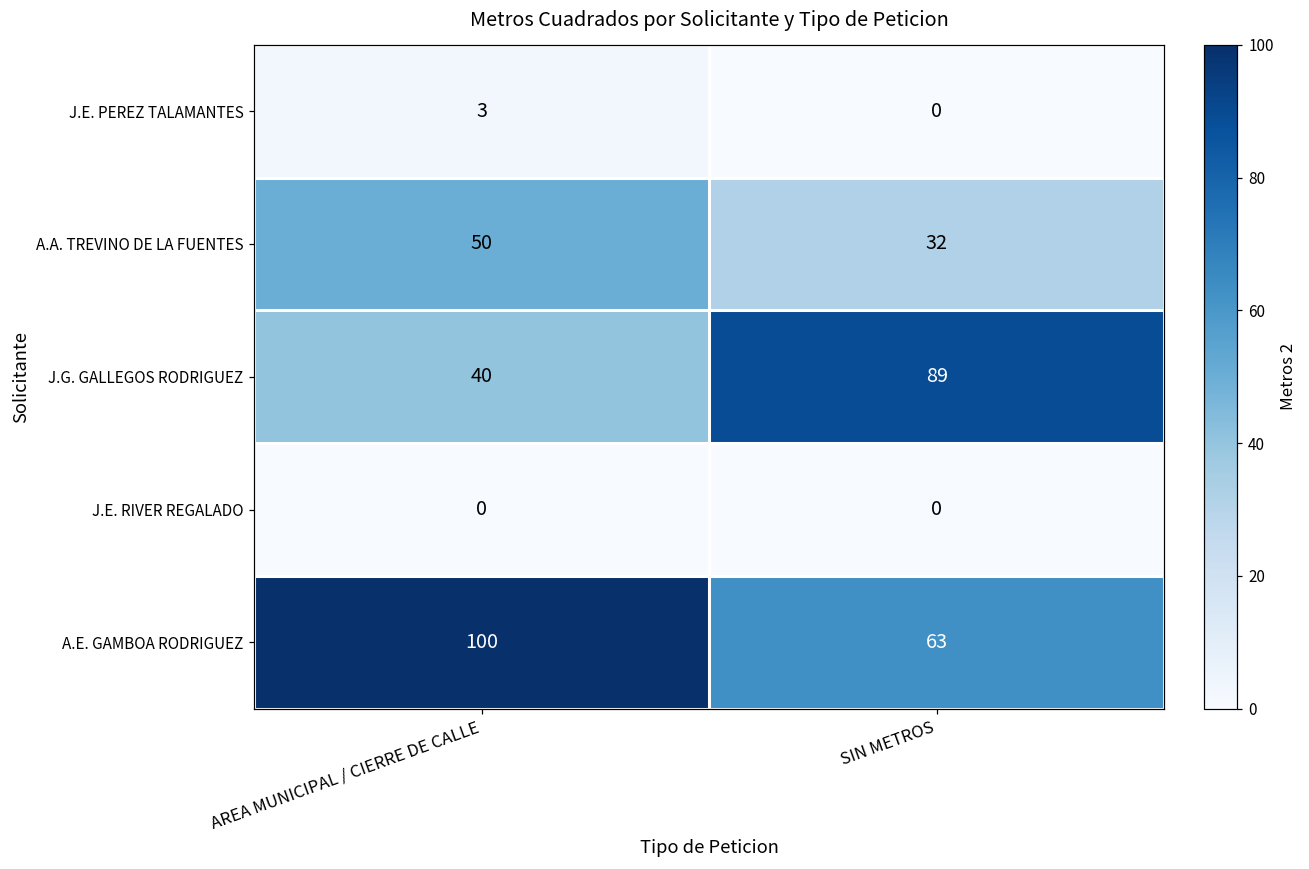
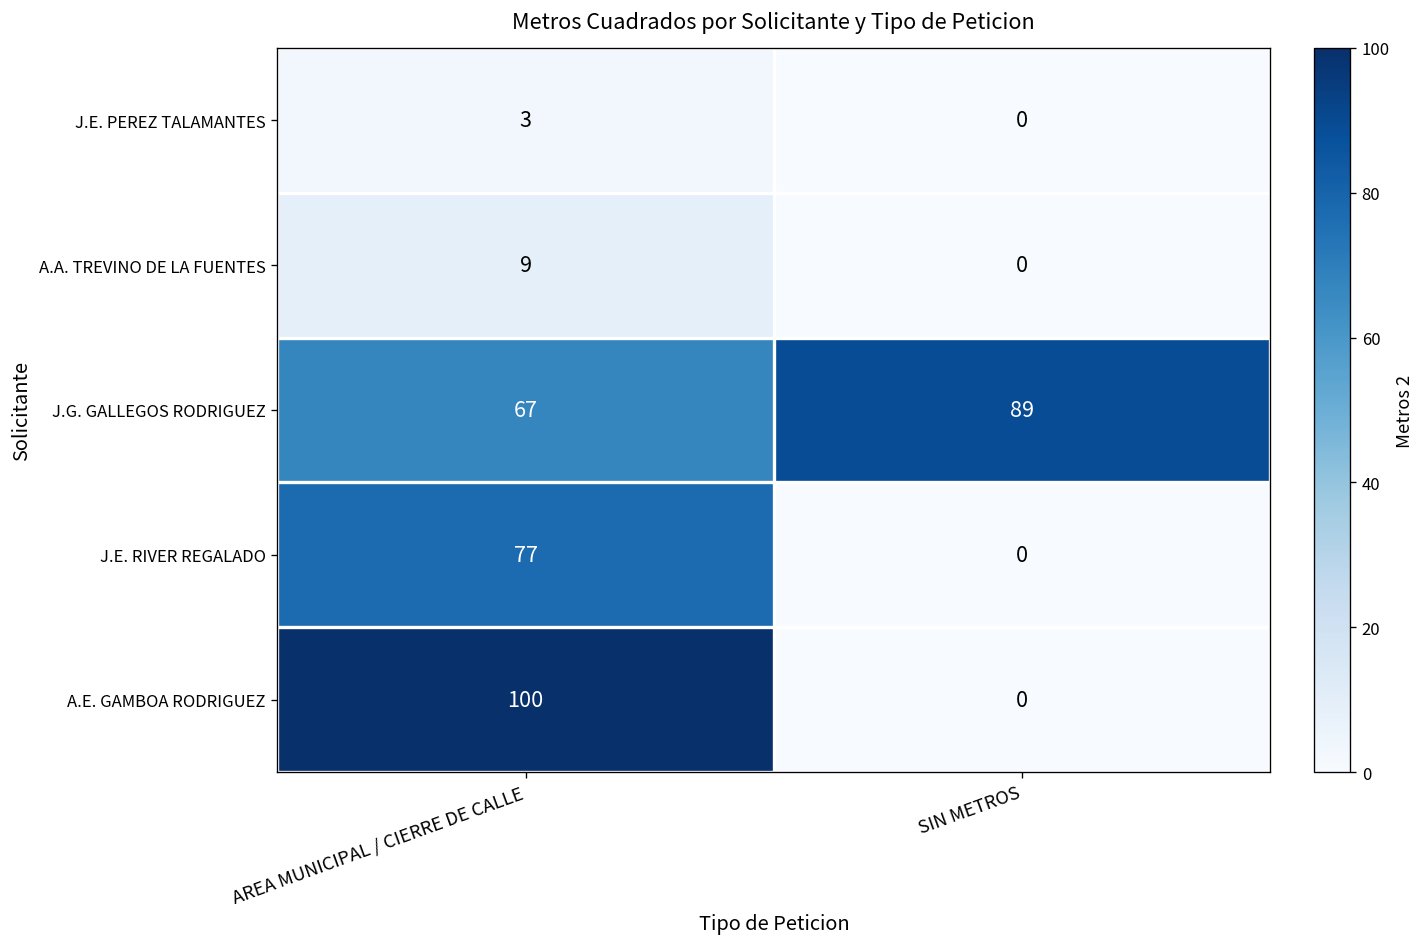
A.A. TREVINO DE LA FUENTES, AREA MUNICIPAL / CIERRE DE CALLE: 50 -> 9
A.A. TREVINO DE LA FUENTES, SIN METROS: 32 -> 0
J.G. GALLEGOS RODRIGUEZ, AREA MUNICIPAL / CIERRE DE CALLE: 40 -> 67
J.E. RIVER REGALADO, AREA MUNICIPAL / CIERRE DE CALLE: 0 -> 77
A.E. GAMBOA RODRIGUEZ, SIN METROS: 63 -> 0
